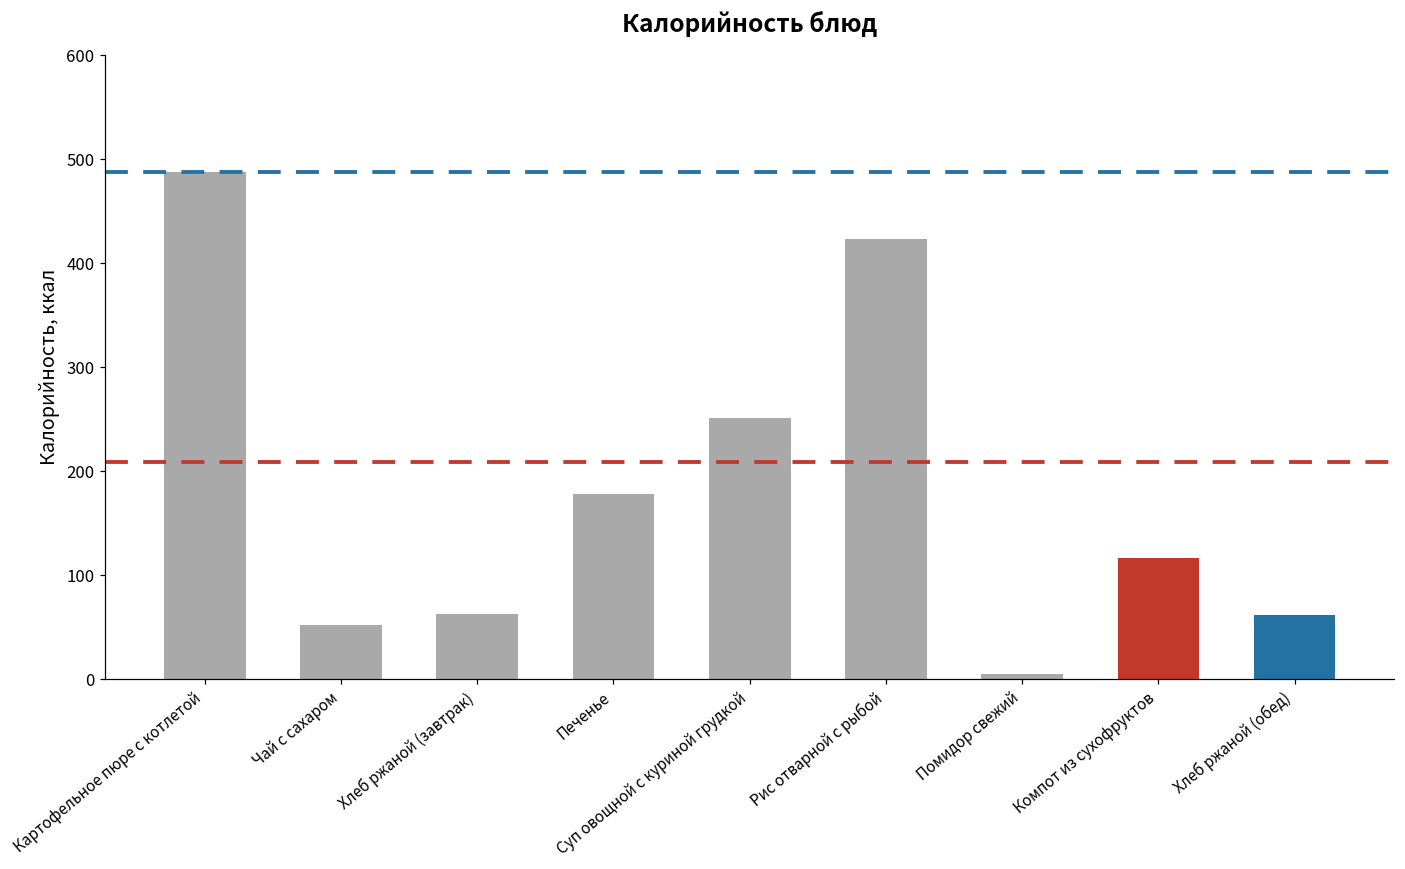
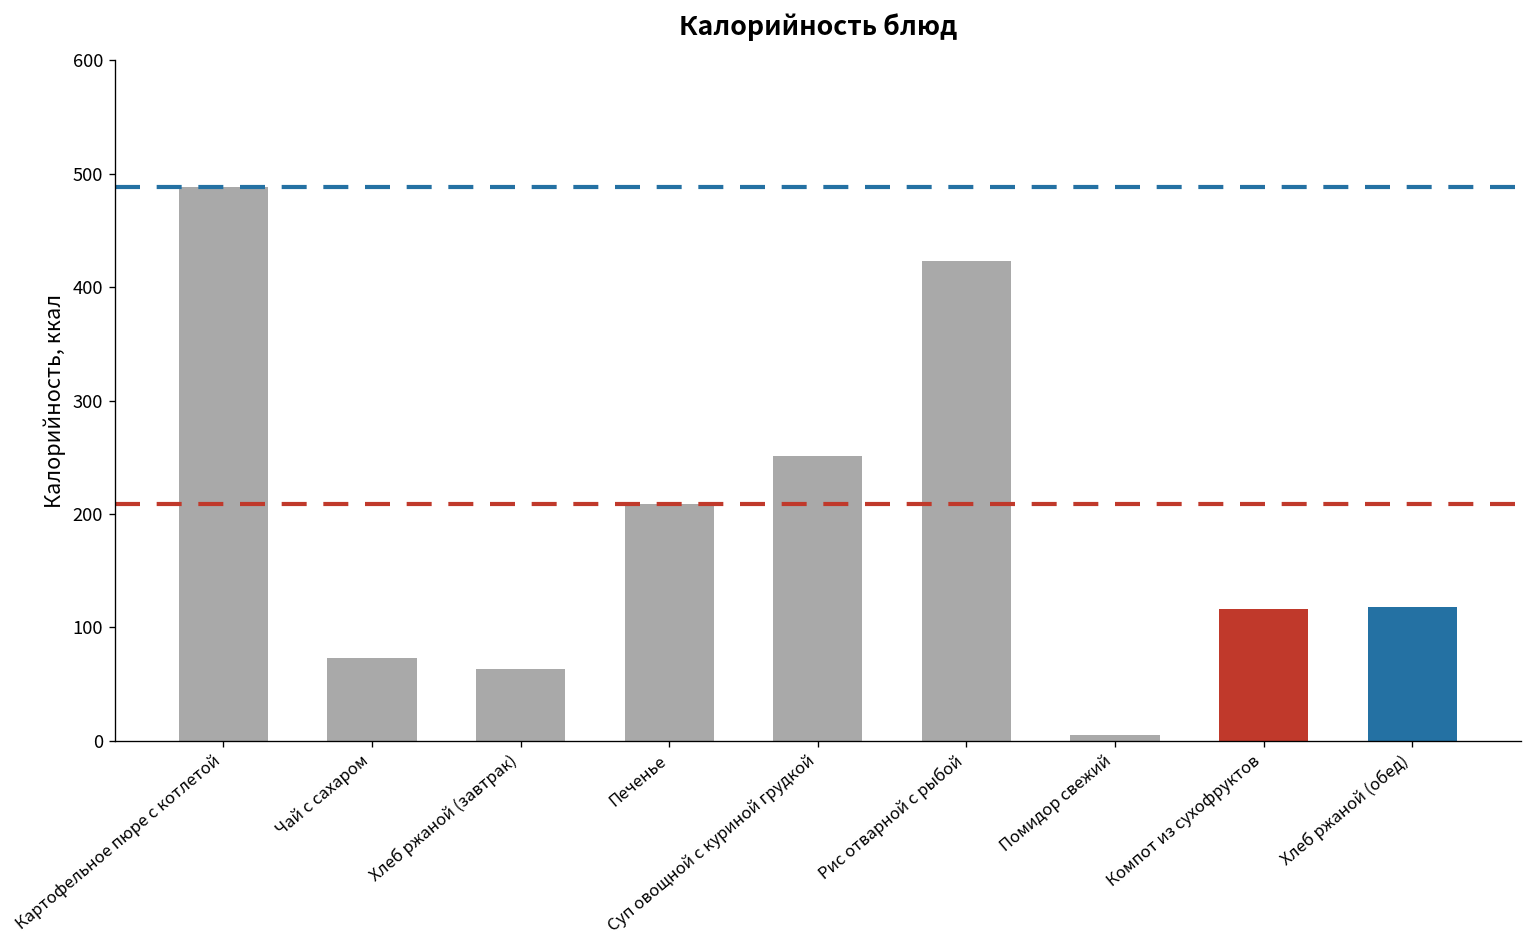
Чай с сахаром: 50 -> 70
Печенье: 180 -> 210
Хлеб ржаной (обед): 60 -> 120
